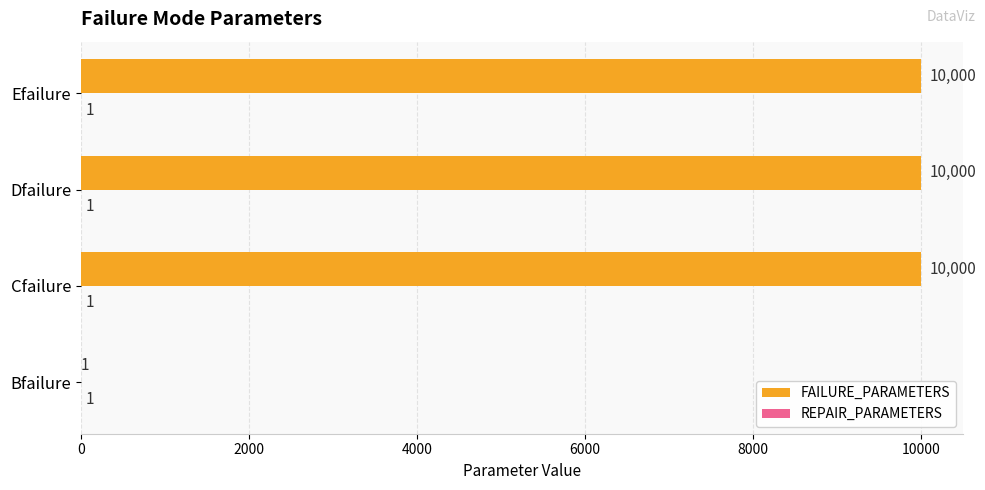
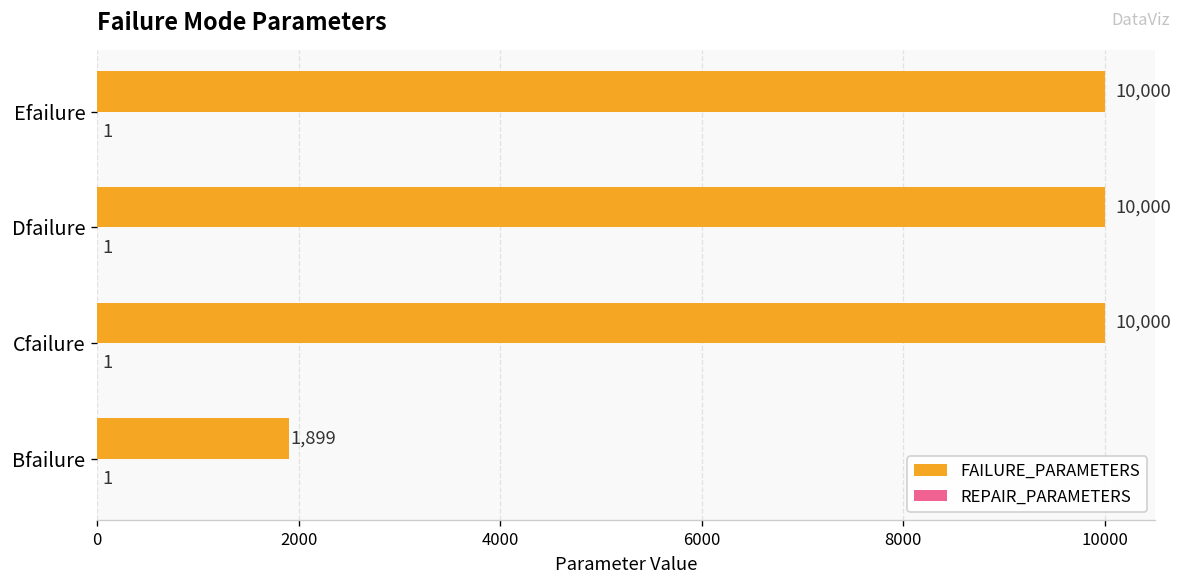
FAILURE_PARAMETERS, Bfailure: 1 -> 1,899
